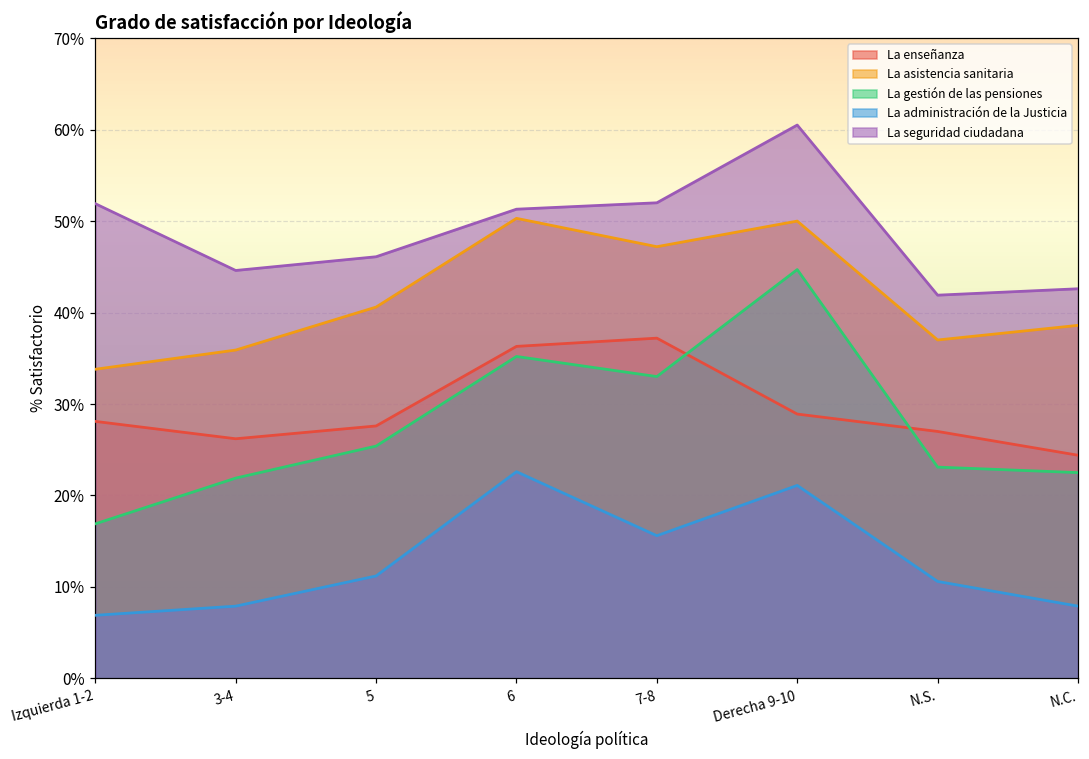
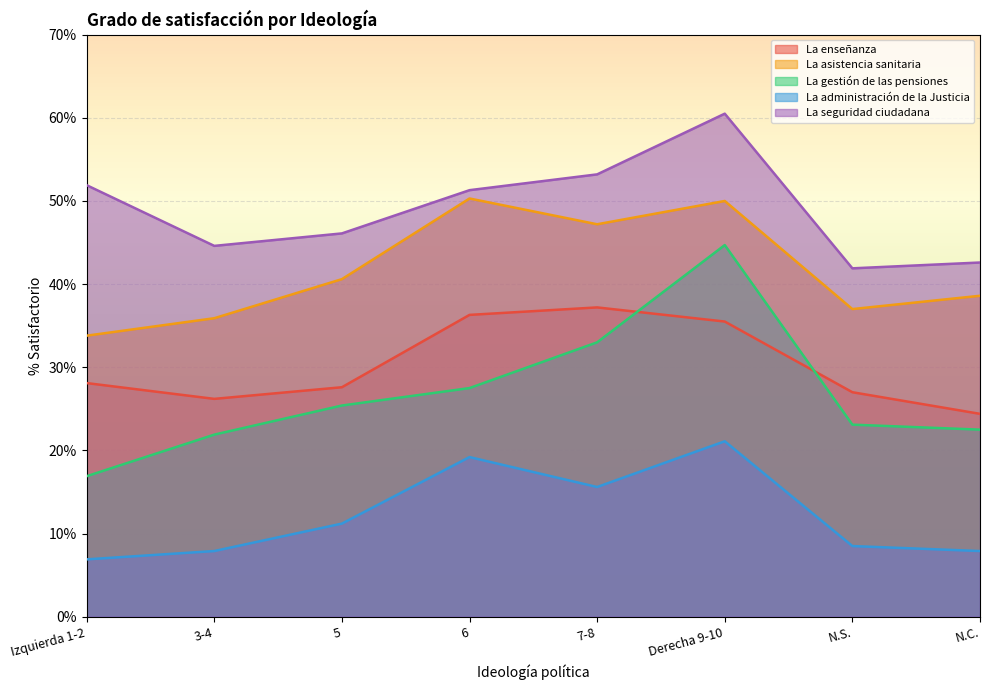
La gestión de las pensiones, 6: 35% -> 28%
La administración de la Justicia, 6: 23% -> 19%
La seguridad ciudadana, 7-8: 52% -> 53%
La enseñanza, Derecha 9-10: 29% -> 36%
La administración de la Justicia, N.S.: 11% -> 9%
